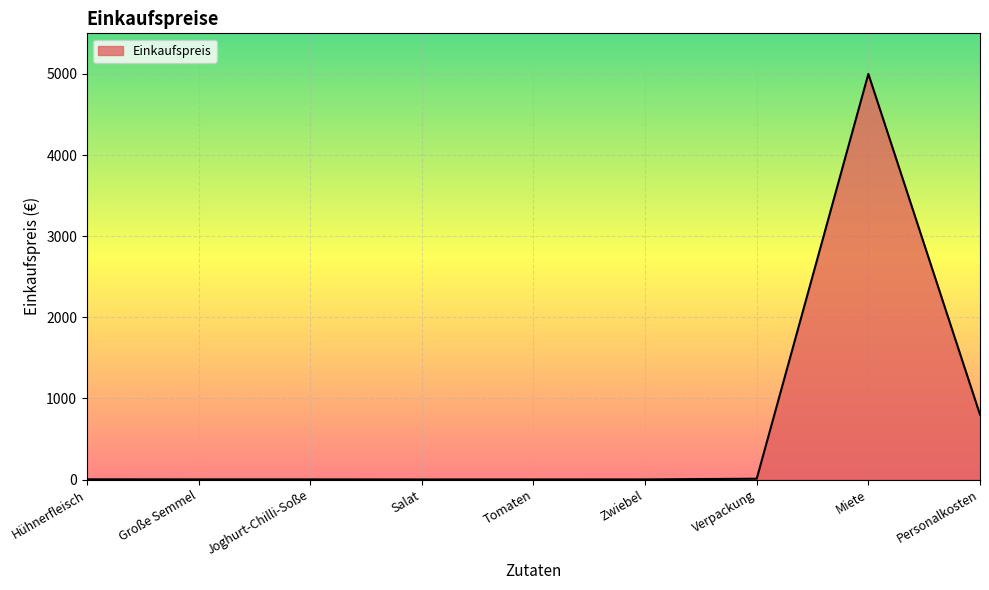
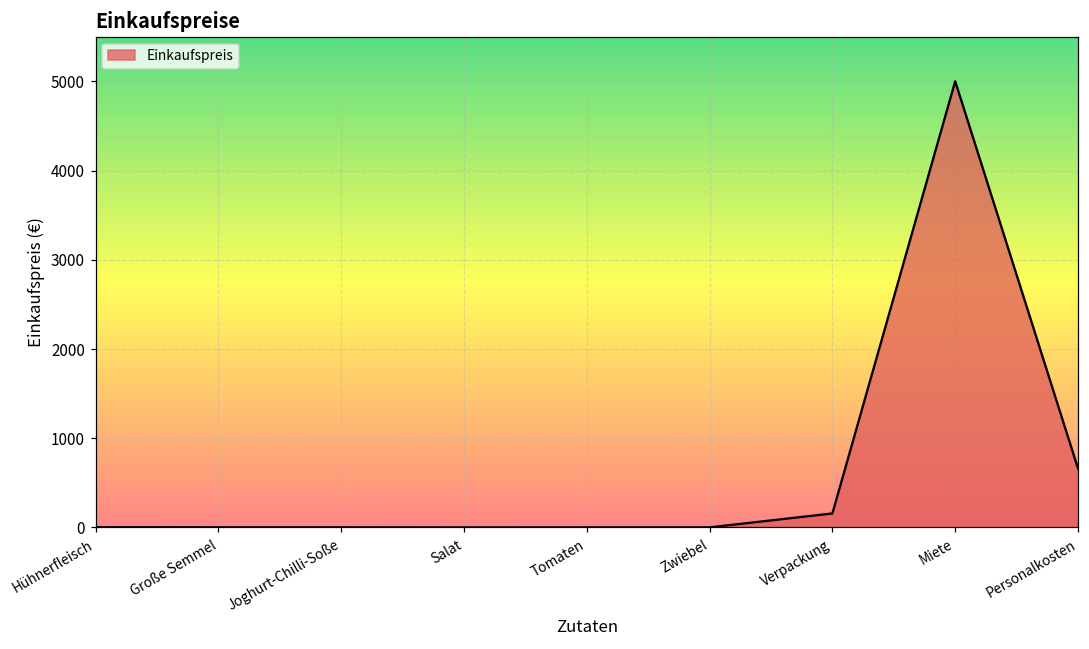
Verpackung: 0 -> 200
Personalkosten: 800 -> 700
